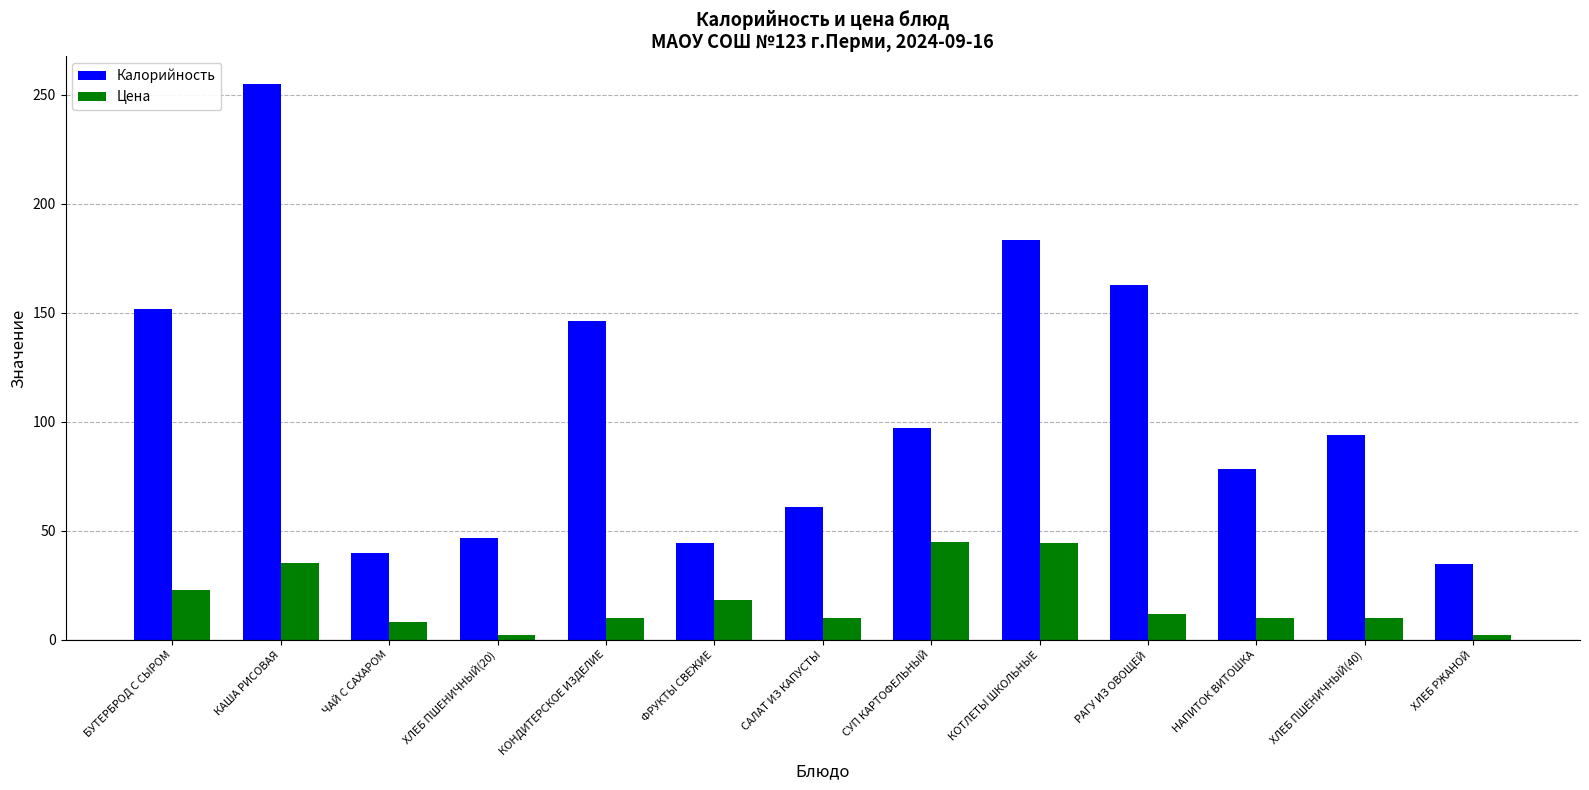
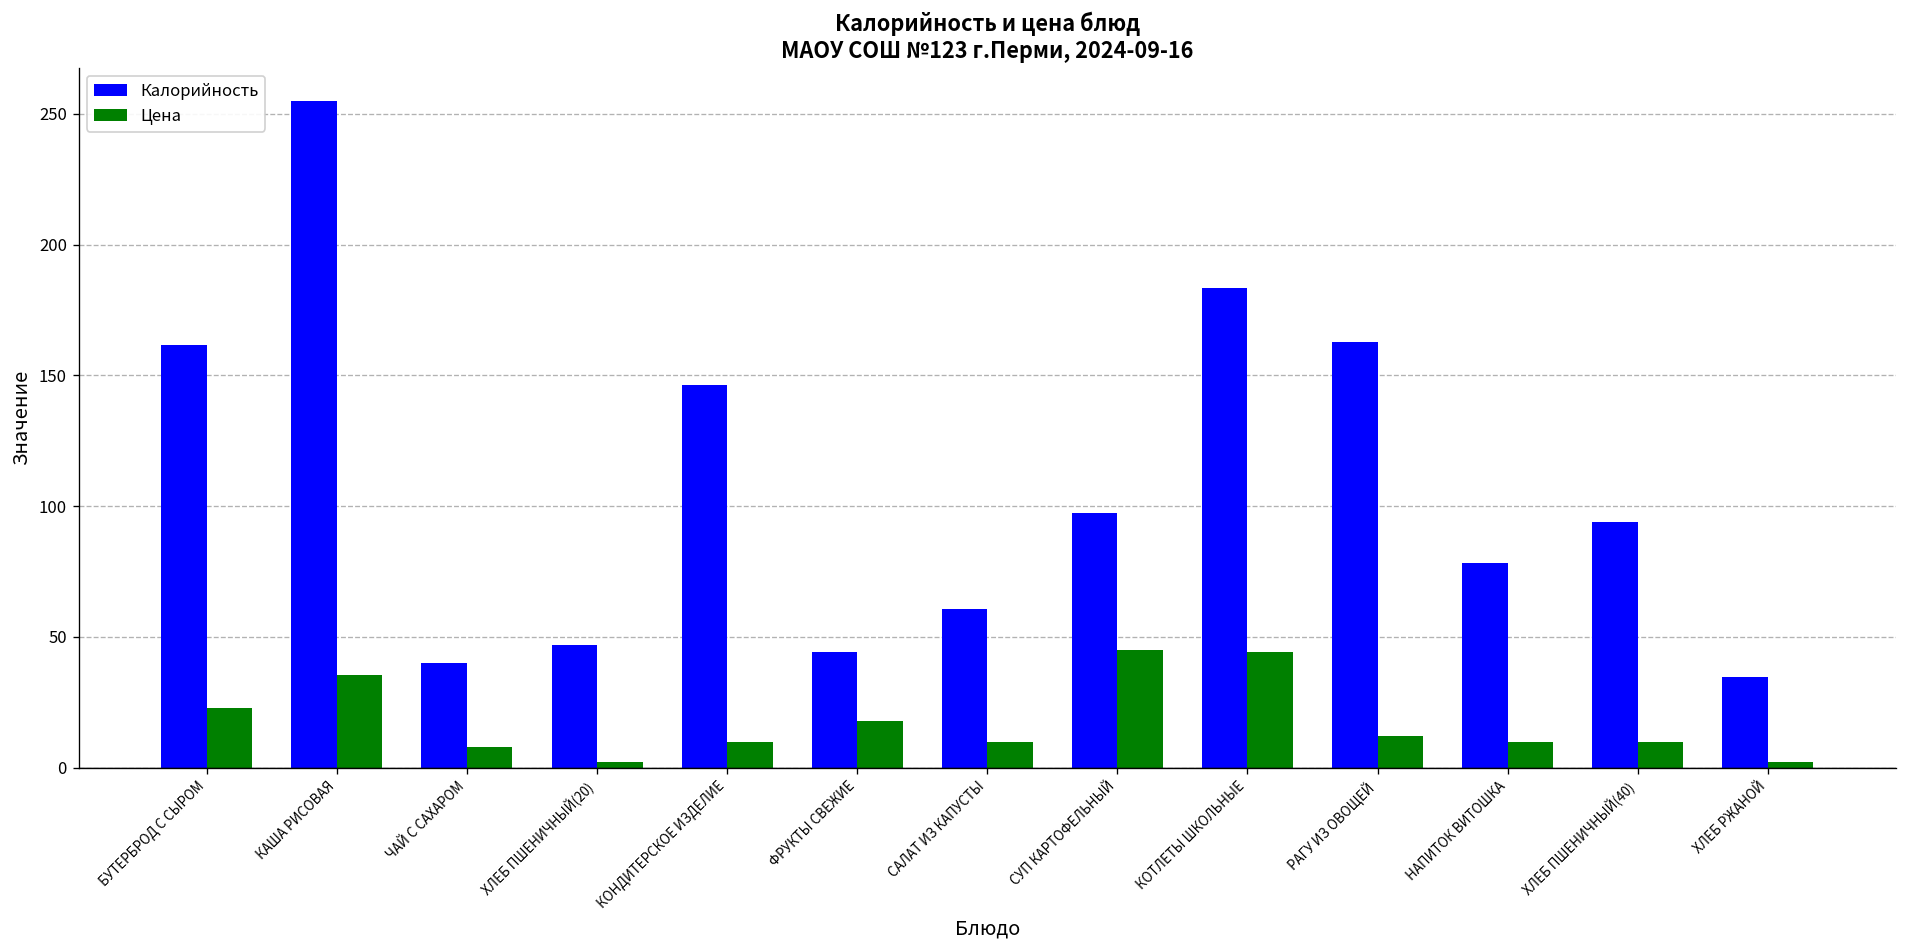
Калорийность, БУТЕРБРОД С СЫРОМ: 152 -> 162
